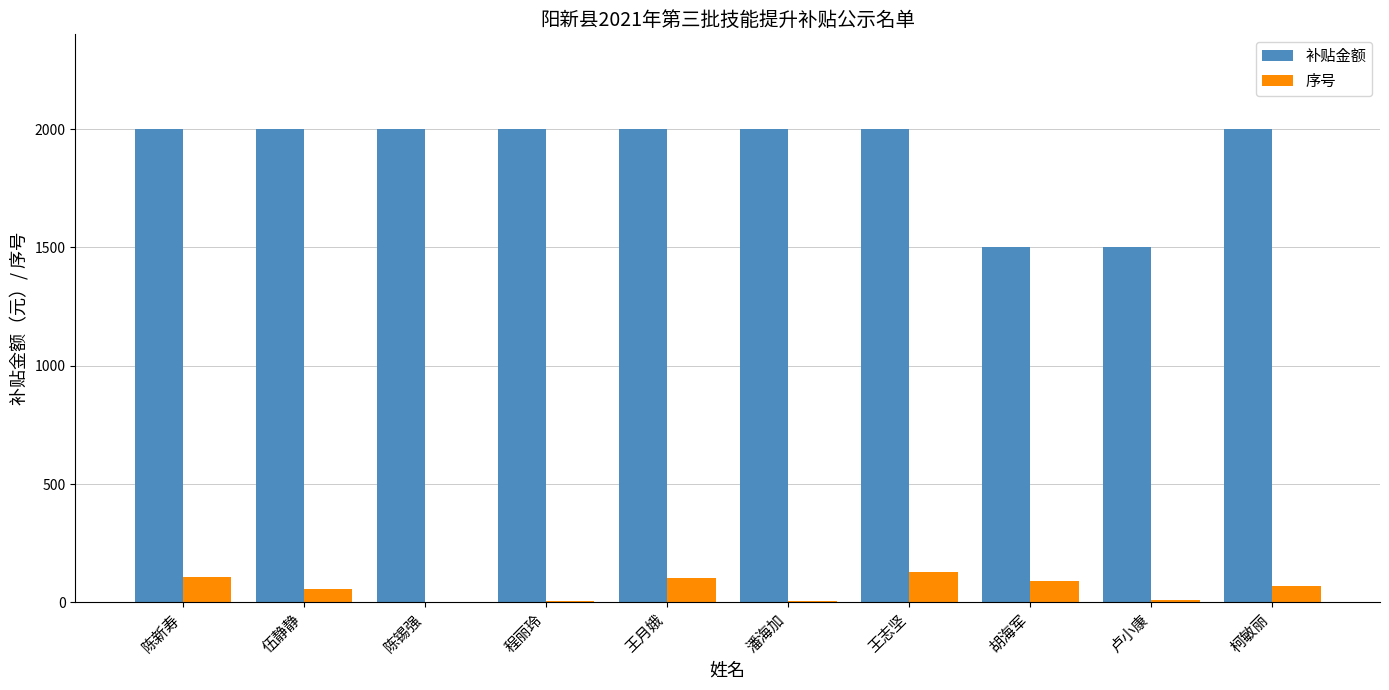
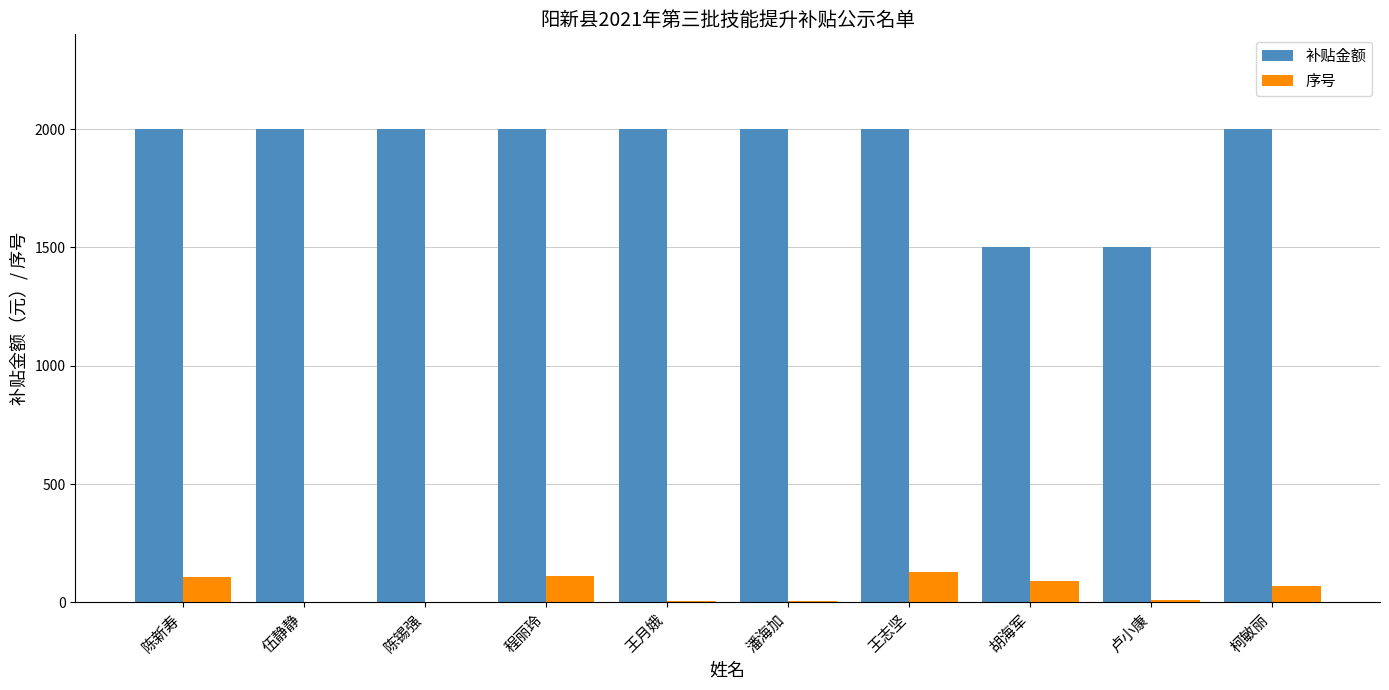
序号, 伍静静: 60 -> 0
序号, 程丽玲: 0 -> 110
序号, 王月娥: 100 -> 10
